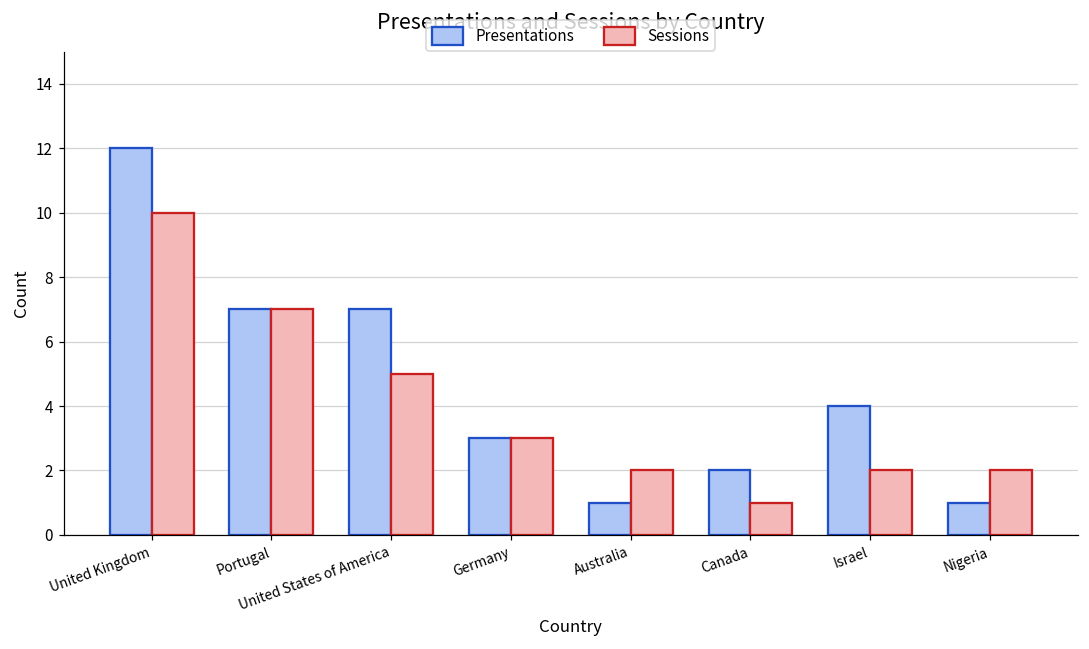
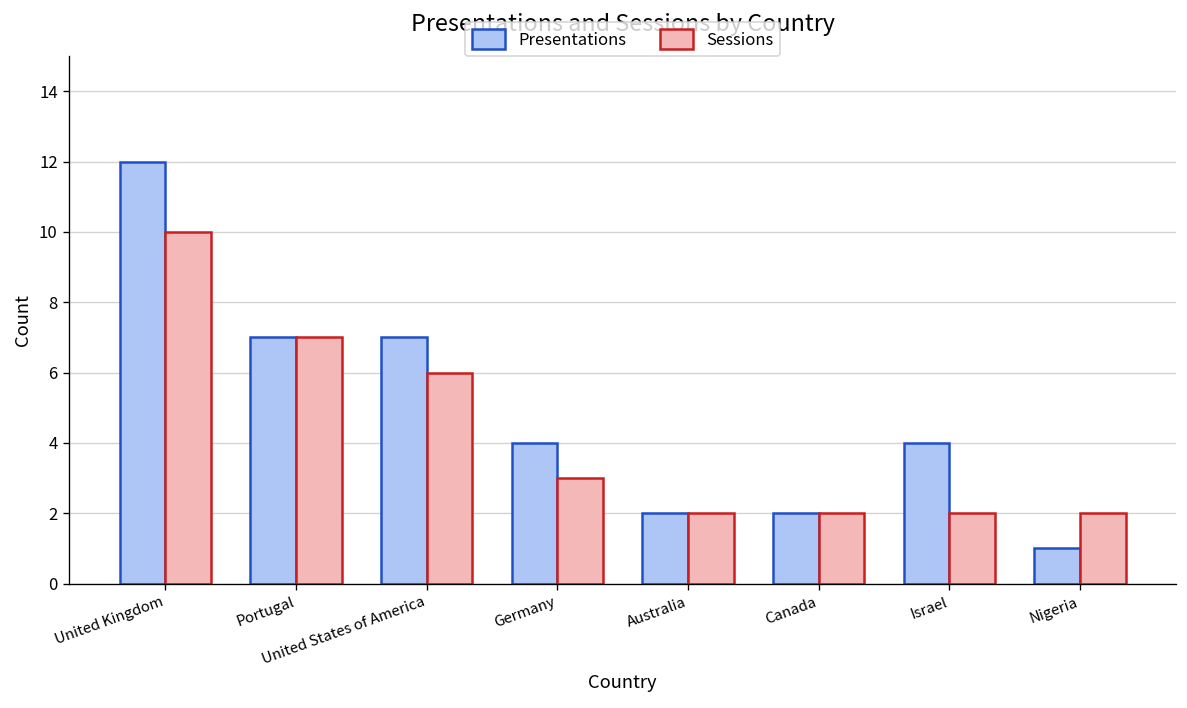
Sessions, United States of America: 5 -> 6
Presentations, Germany: 3 -> 4
Presentations, Australia: 1 -> 2
Sessions, Canada: 1 -> 2
